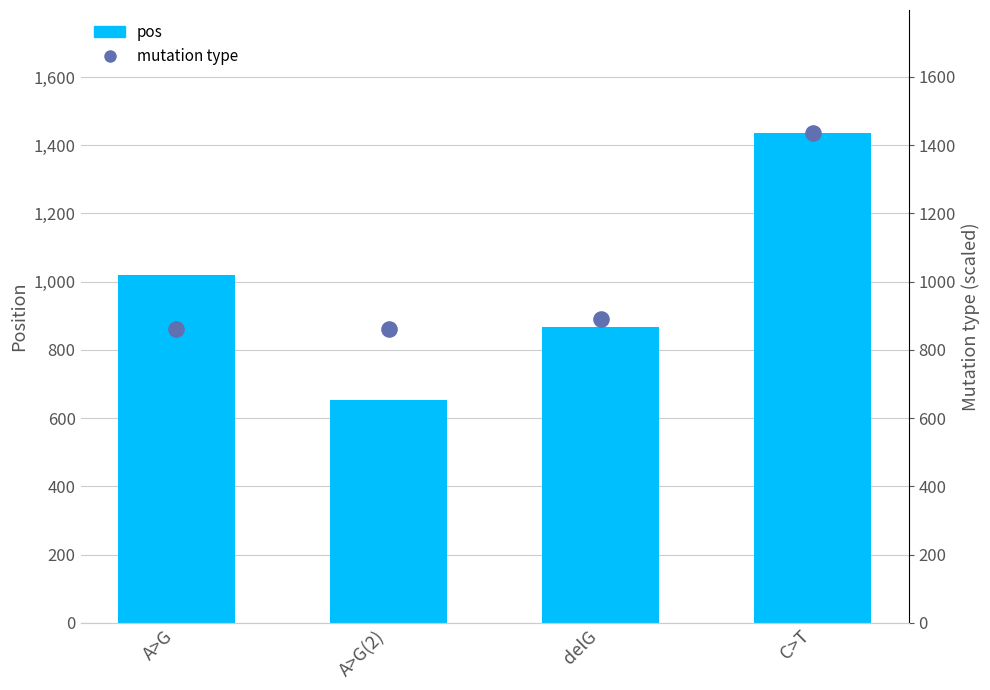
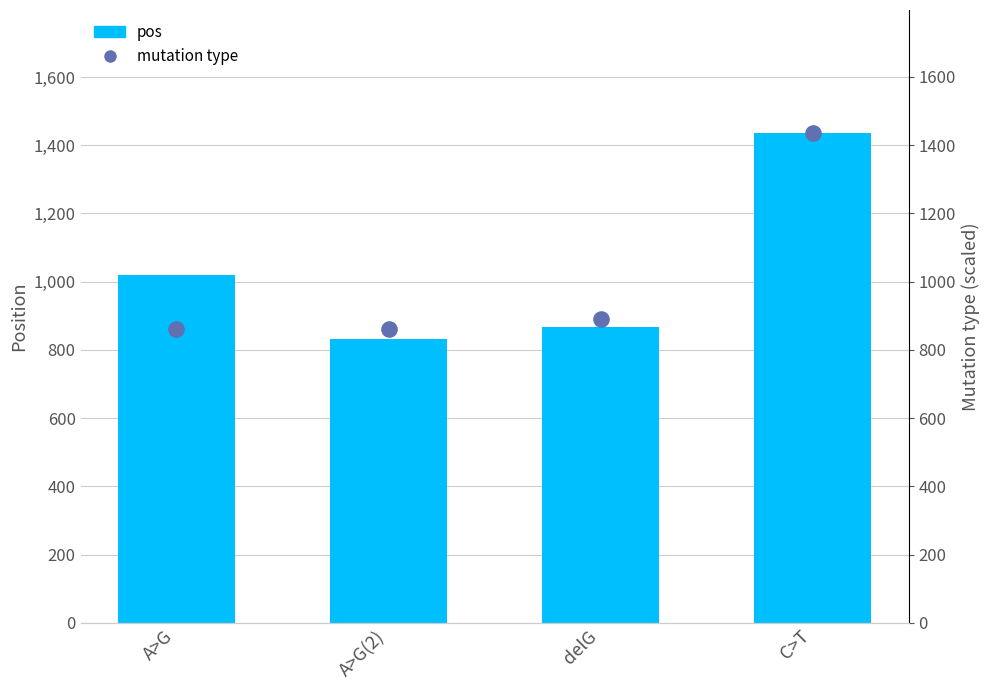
pos, A>G(2): 650 -> 830
